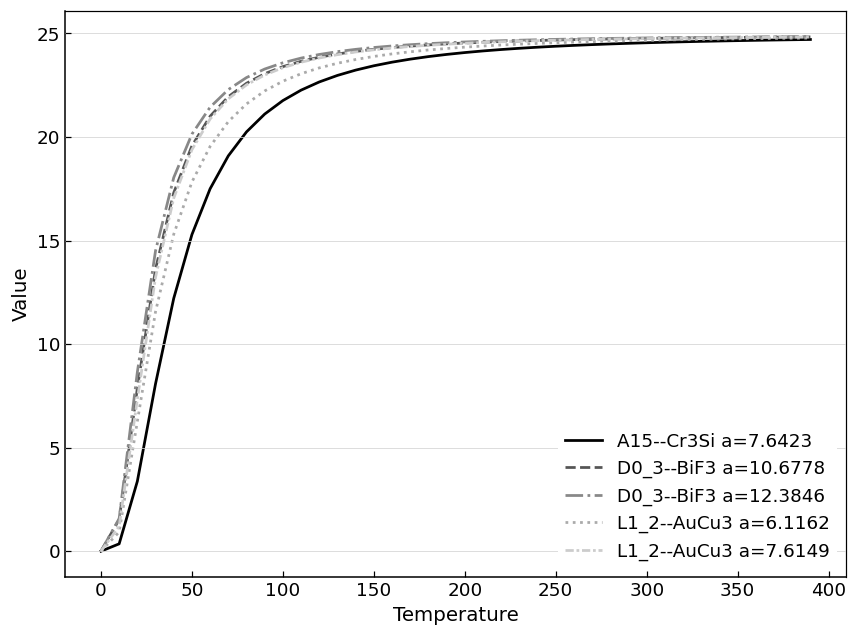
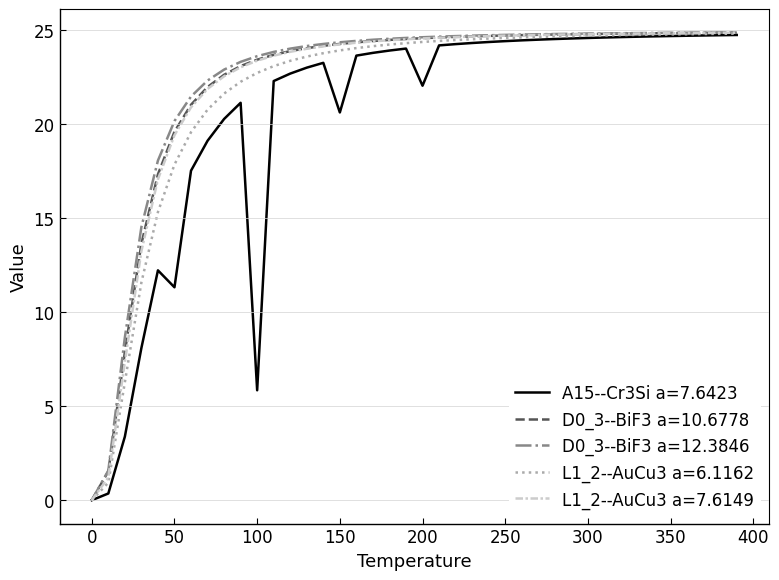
A15--Cr3Si a=7.6423, 50: 15.3 -> 11.3
A15--Cr3Si a=7.6423, 100: 21.8 -> 5.8
A15--Cr3Si a=7.6423, 150: 23.4 -> 20.6
A15--Cr3Si a=7.6423, 200: 24.1 -> 22.0
